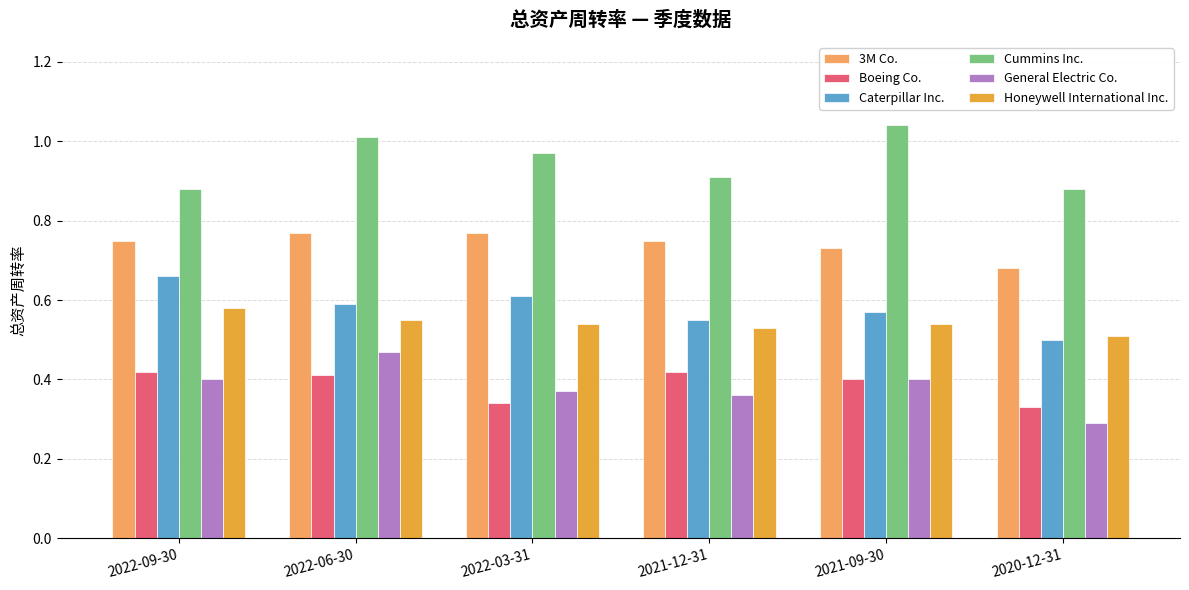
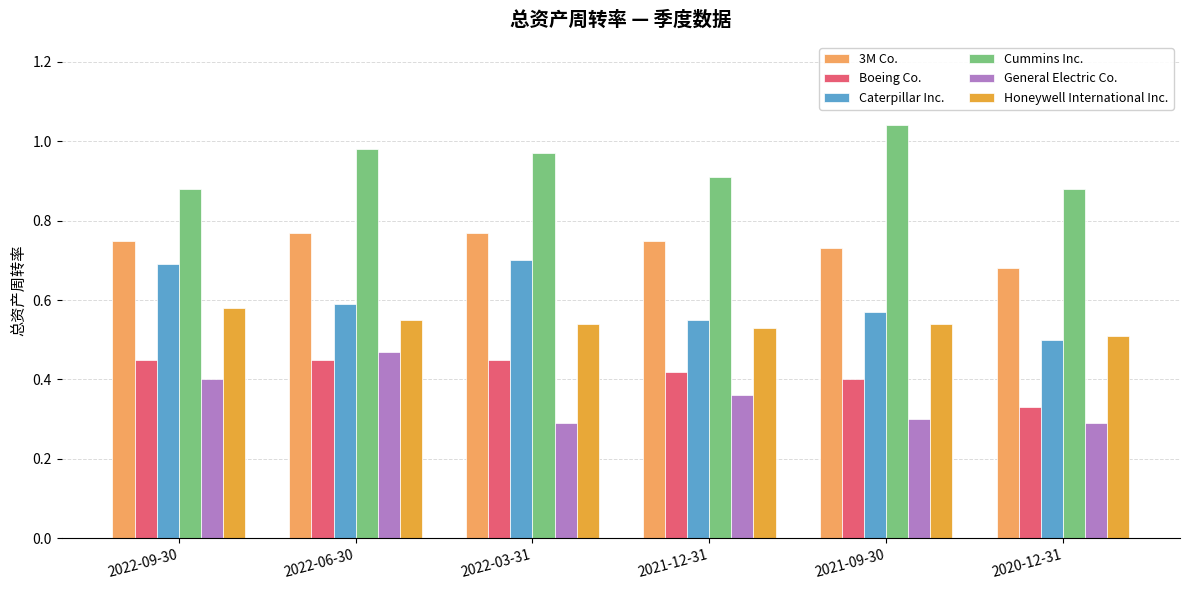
Boeing Co., 2022-09-30: 0.42 -> 0.45
Caterpillar Inc., 2022-09-30: 0.66 -> 0.69
Boeing Co., 2022-06-30: 0.41 -> 0.45
Cummins Inc., 2022-06-30: 1.01 -> 0.98
Boeing Co., 2022-03-31: 0.34 -> 0.45
Caterpillar Inc., 2022-03-31: 0.61 -> 0.70
General Electric Co., 2022-03-31: 0.37 -> 0.29
General Electric Co., 2021-09-30: 0.4 -> 0.3
